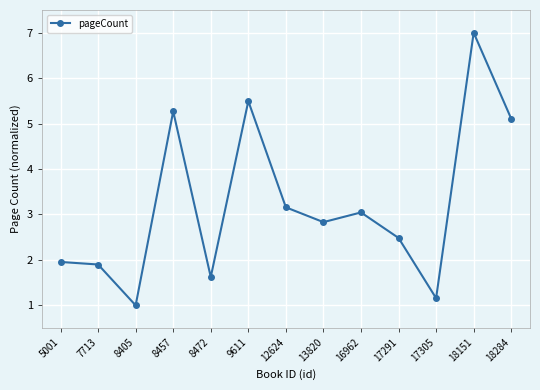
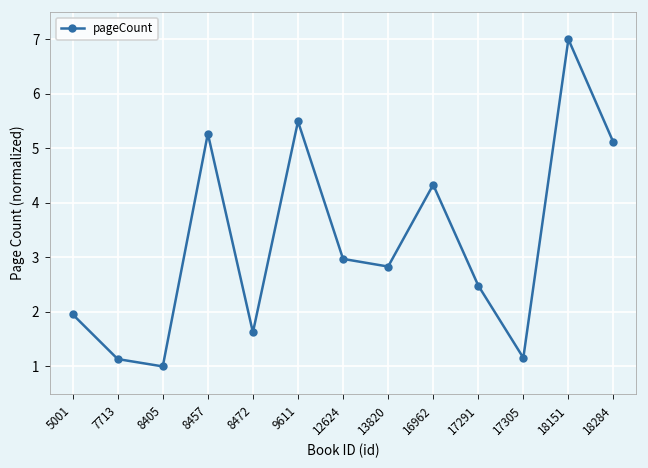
7713: 1.9 -> 1.1
12624: 3.2 -> 3.0
16962: 3.0 -> 4.3
